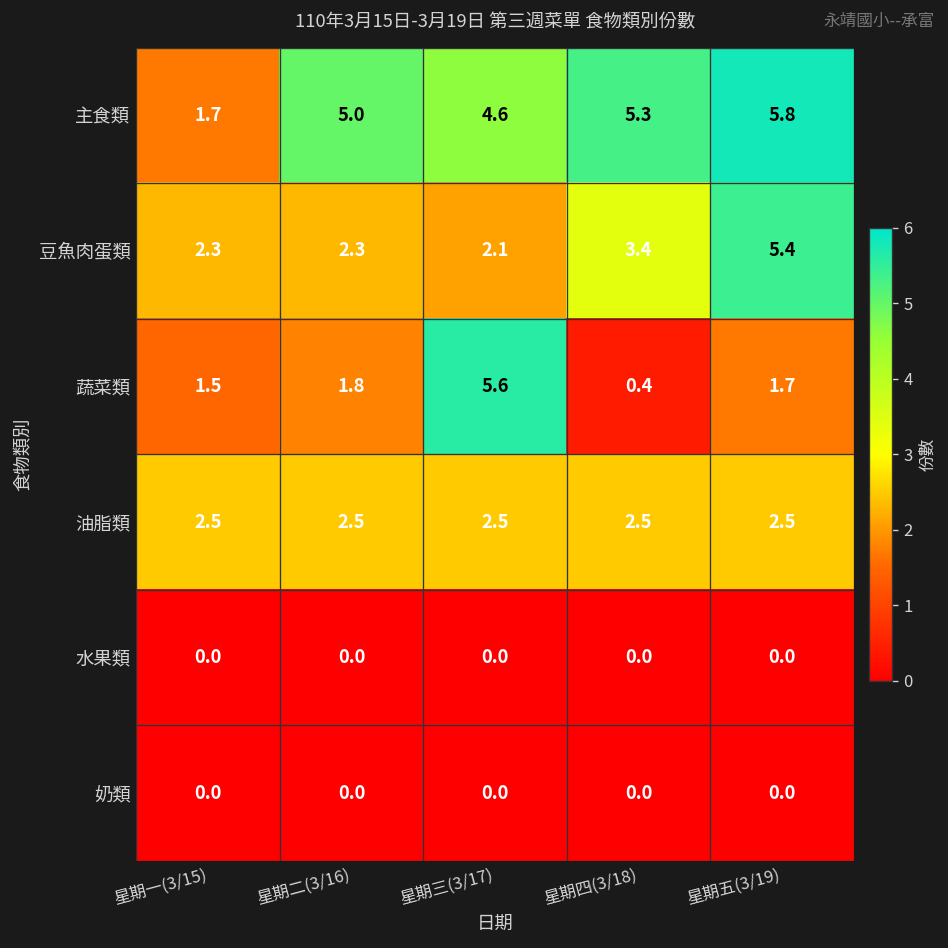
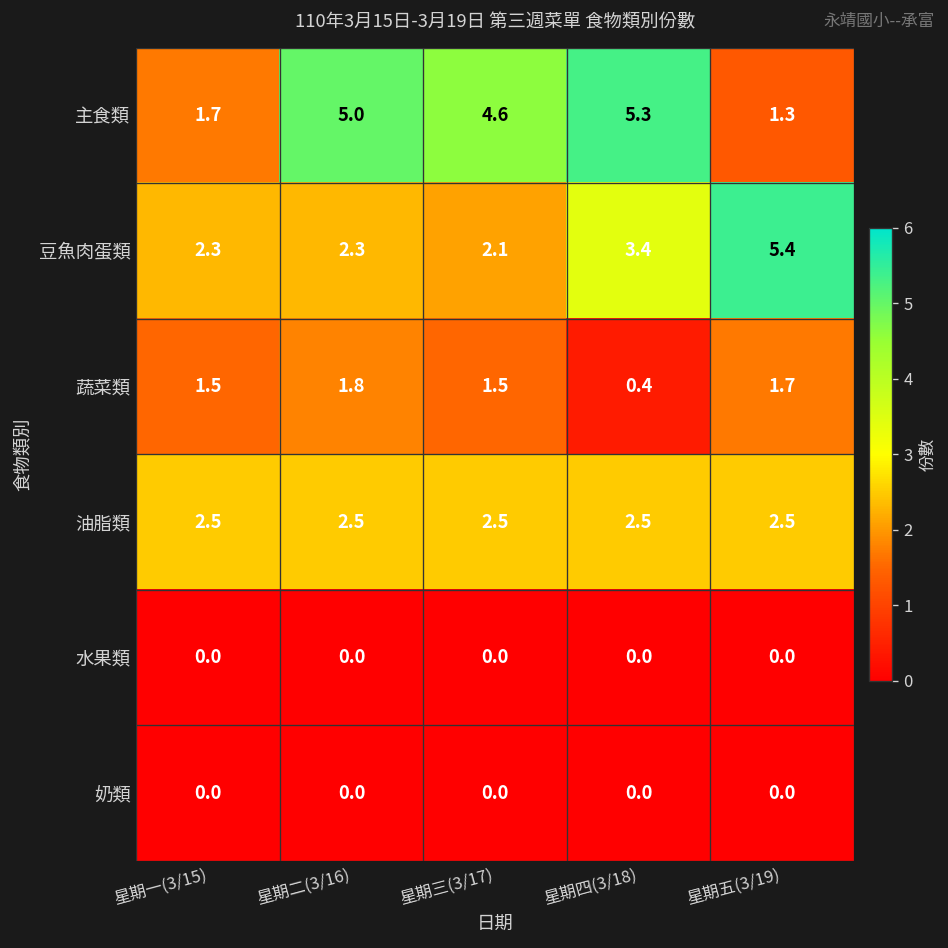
主食類, 星期五(3/19): 5.8 -> 1.3
蔬菜類, 星期三(3/17): 5.6 -> 1.5
